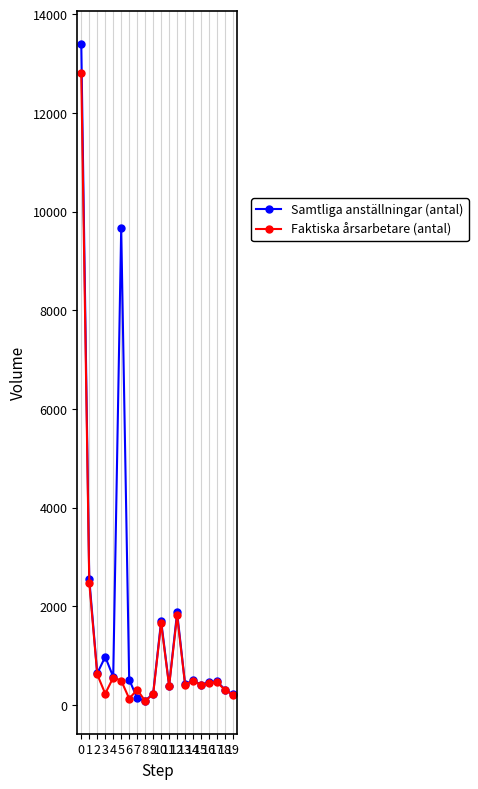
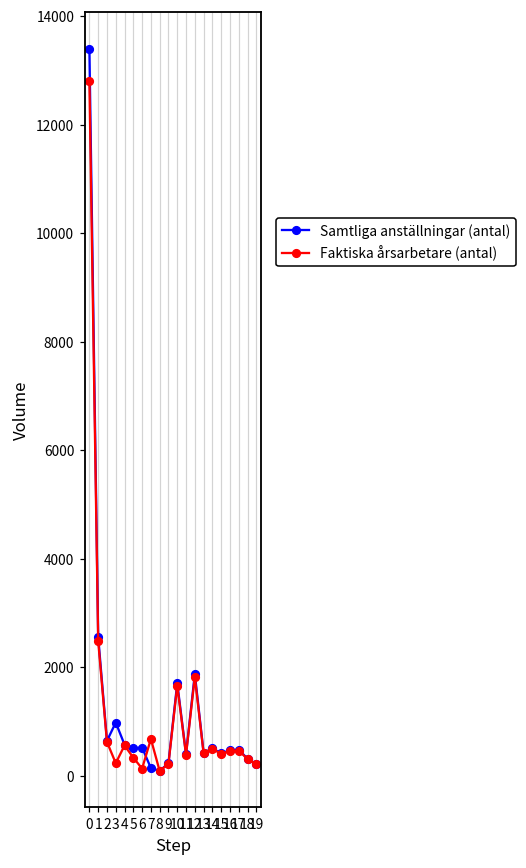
Samtliga anställningar (antal), 5: 9700 -> 500
Faktiska årsarbetare (antal), 5: 500 -> 300
Faktiska årsarbetare (antal), 7: 300 -> 700
